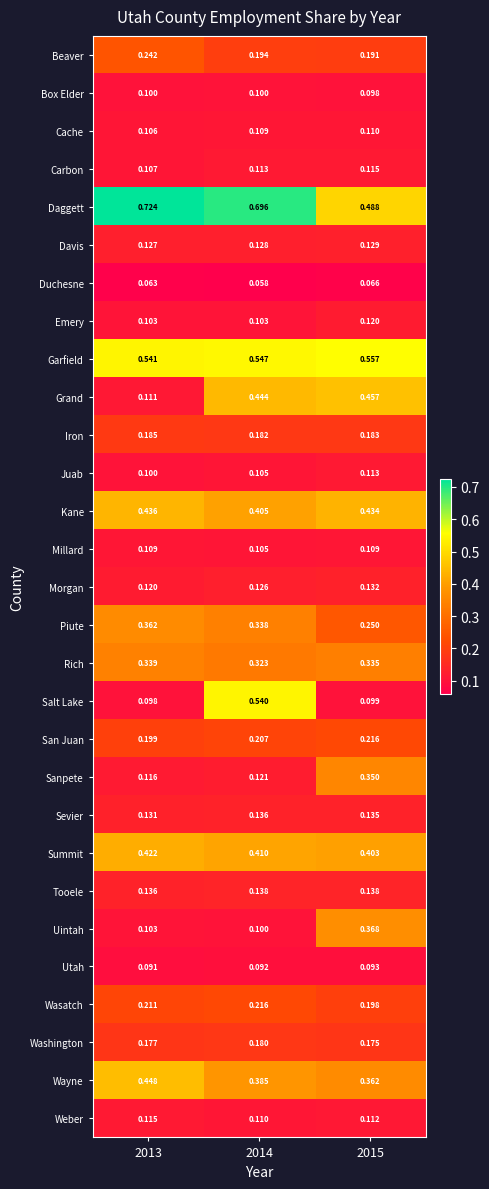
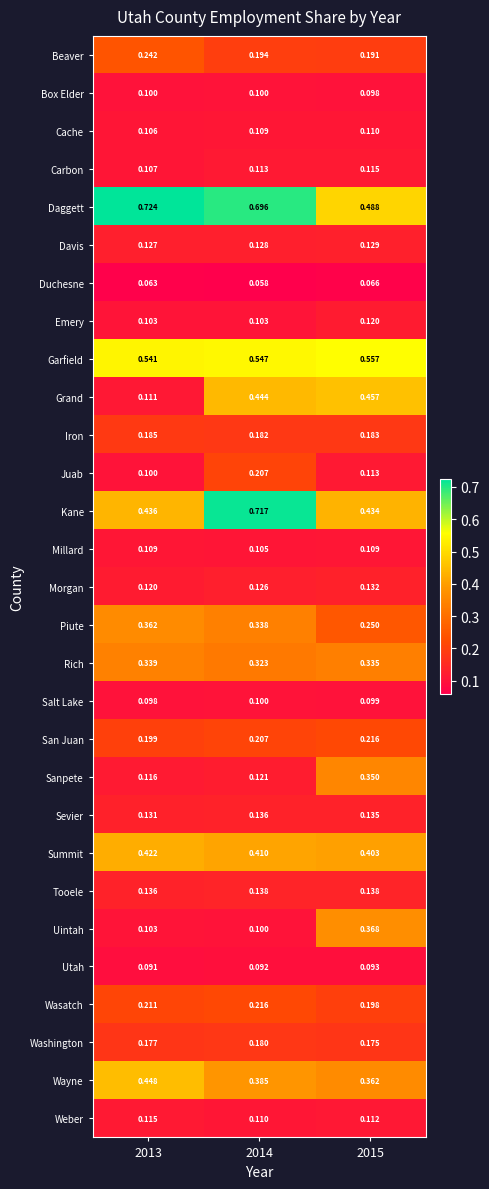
Juab, 2014: 0.105 -> 0.207
Kane, 2014: 0.405 -> 0.717
Salt Lake, 2014: 0.540 -> 0.100
